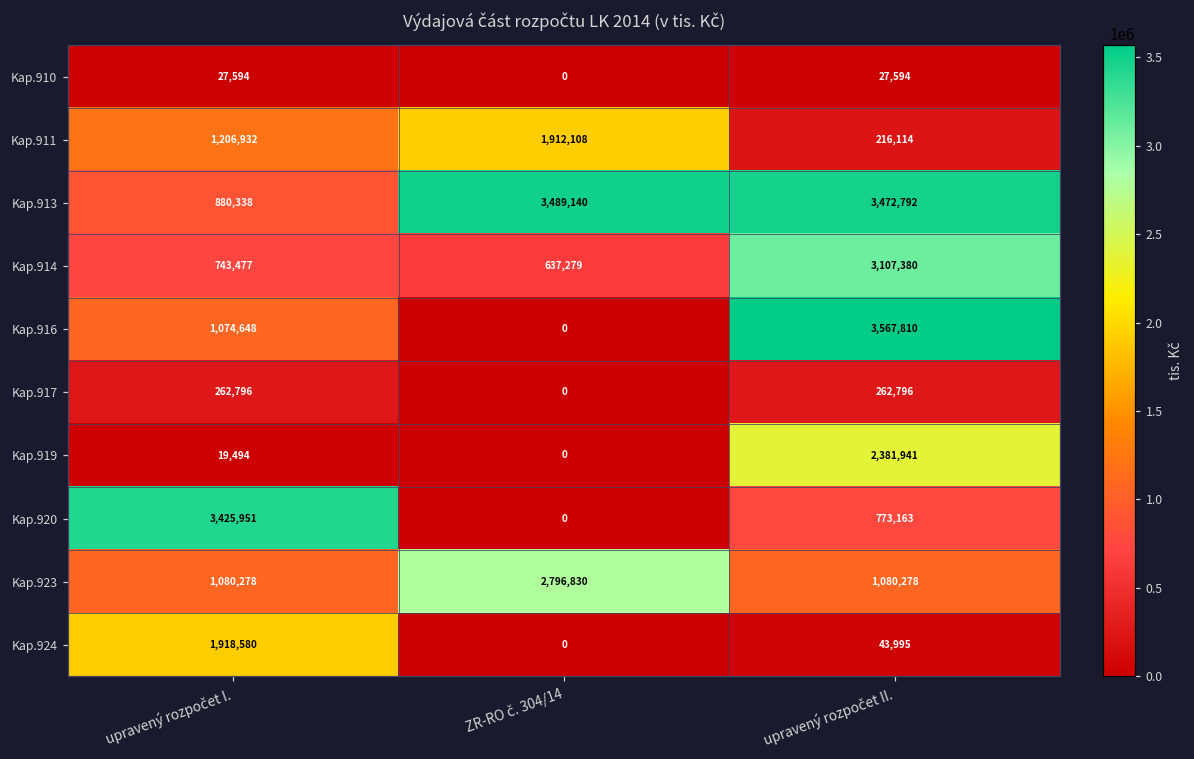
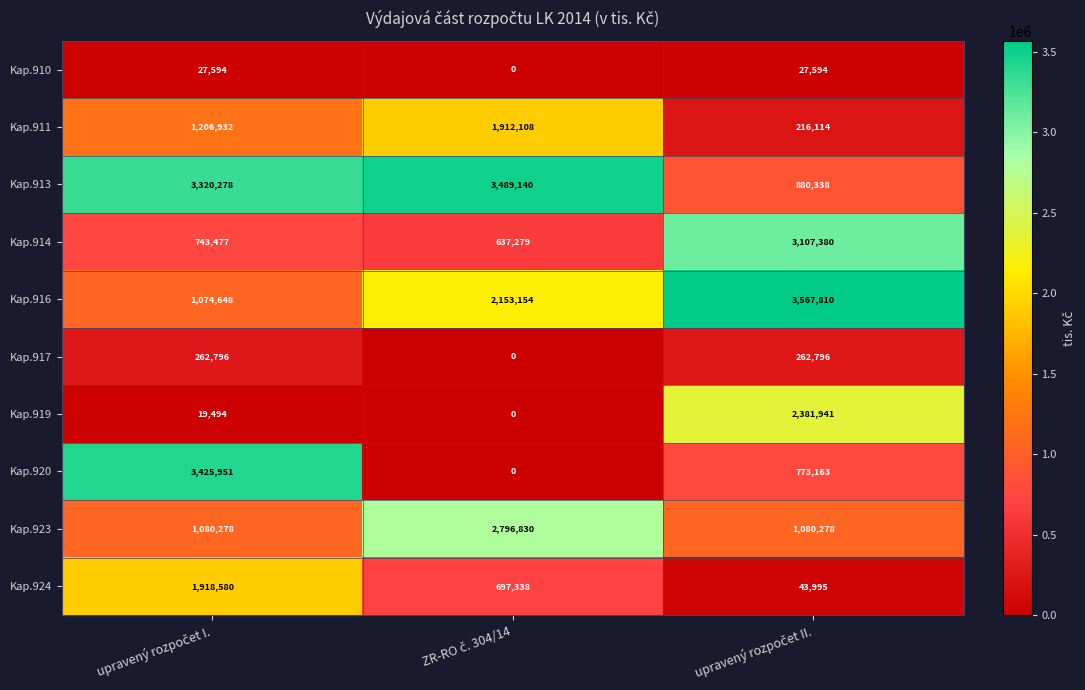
Kap.913, upravený rozpočet I.: 880,338 -> 3,320,278
Kap.913, upravený rozpočet II.: 3,472,792 -> 880,338
Kap.916, ZR-RO č. 304/14: 0 -> 2,153,154
Kap.924, ZR-RO č. 304/14: 0 -> 697,338
